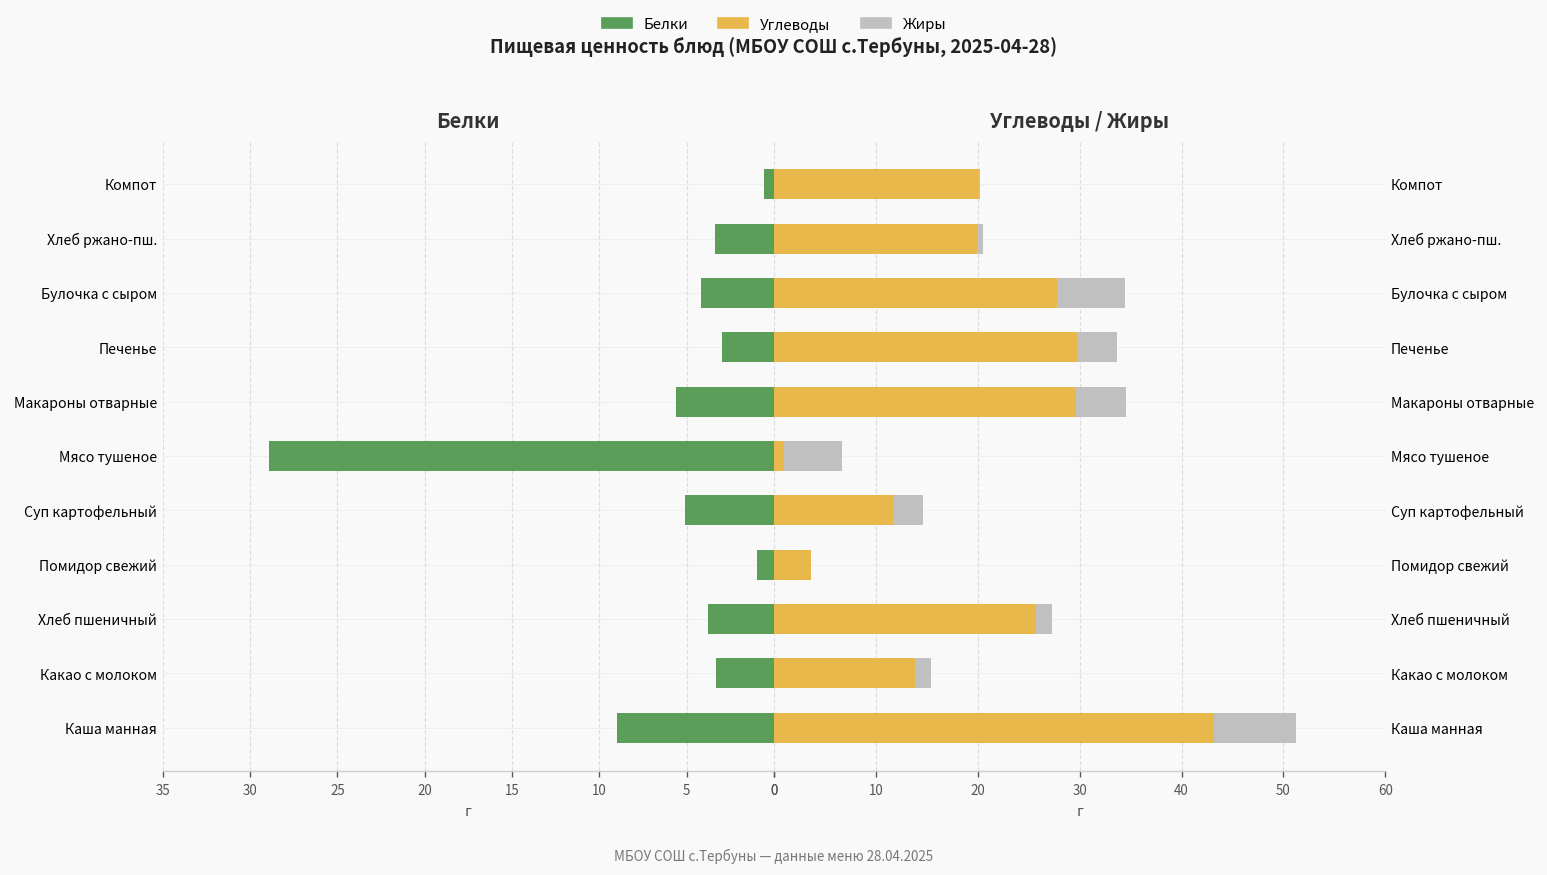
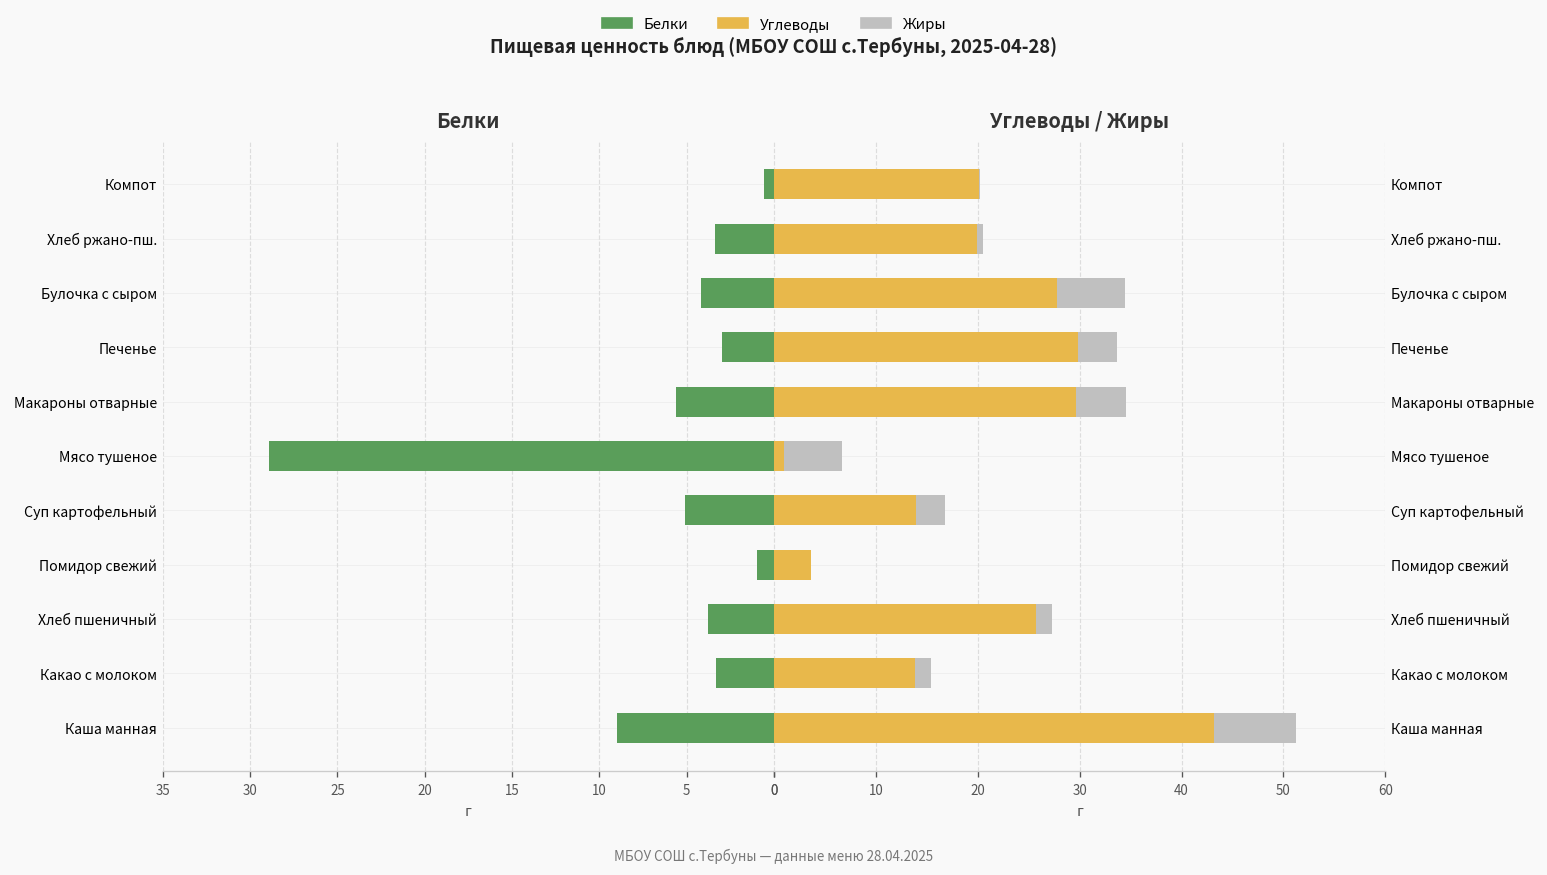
Углеводы / Жиры, Углеводы, Суп картофельный: 12 -> 14
